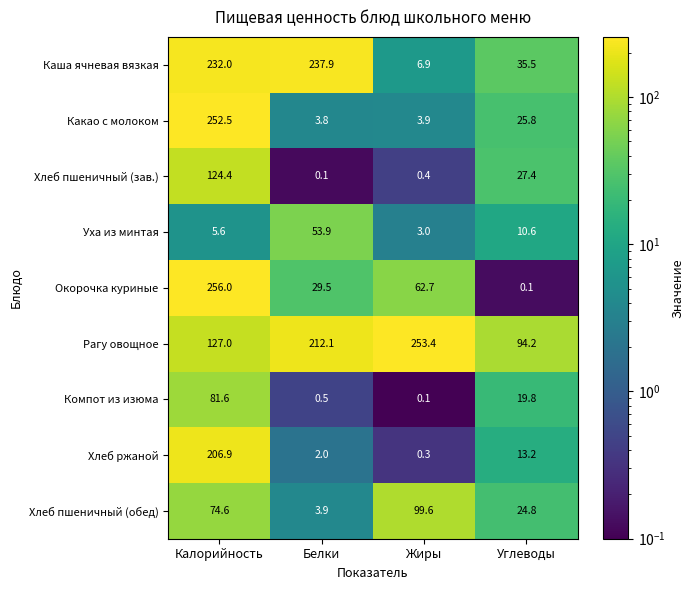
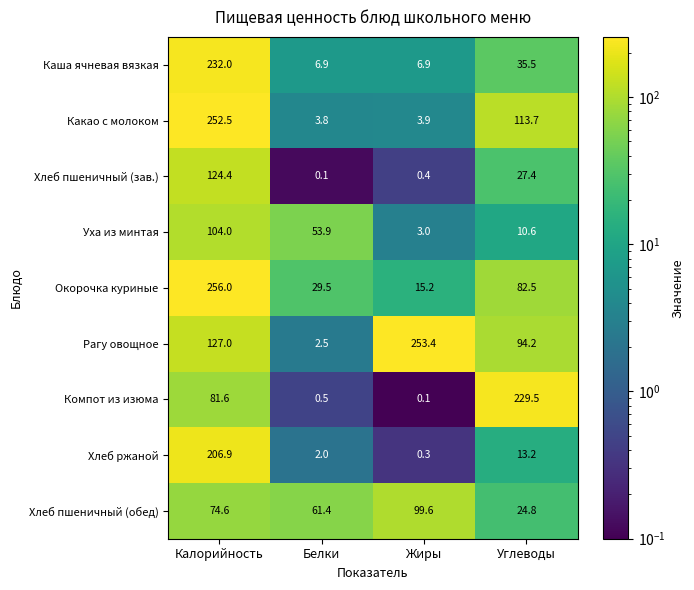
Каша ячневая вязкая, Белки: 237.9 -> 6.9
Какао с молоком, Углеводы: 25.8 -> 113.7
Уха из минтая, Калорийность: 5.6 -> 104.0
Окорочка куриные, Жиры: 62.7 -> 15.2
Окорочка куриные, Углеводы: 0.1 -> 82.5
Рагу овощное, Белки: 212.1 -> 2.5
Компот из изюма, Углеводы: 19.8 -> 229.5
Хлеб пшеничный (обед), Белки: 3.9 -> 61.4
